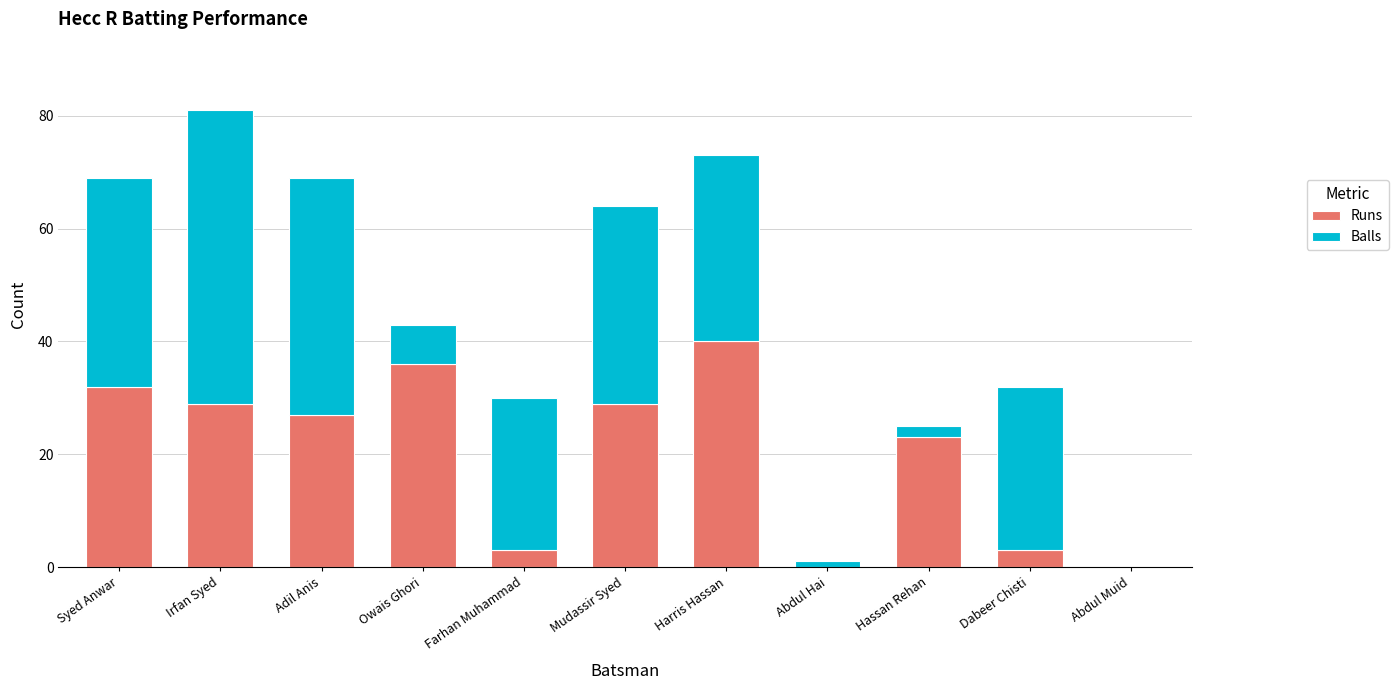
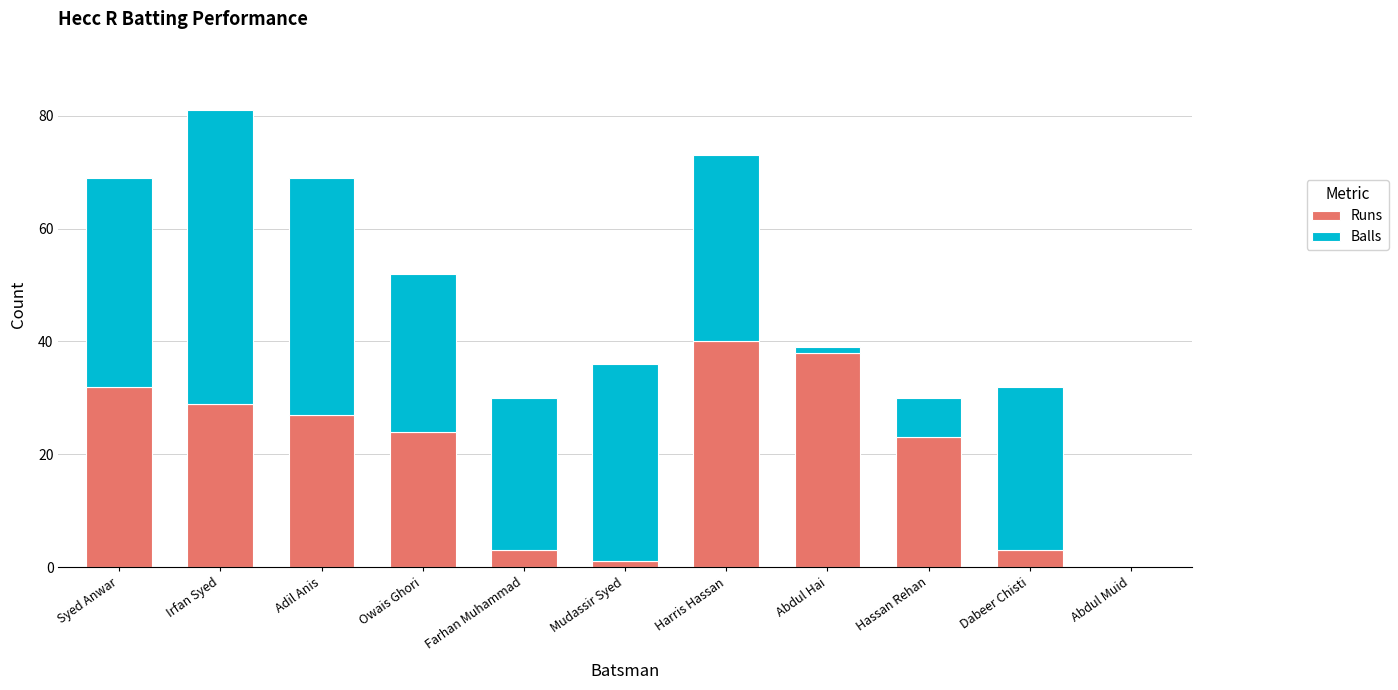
Runs, Owais Ghori: 36 -> 24
Balls, Owais Ghori: 7 -> 28
Runs, Mudassir Syed: 29 -> 1
Runs, Abdul Hai: 0 -> 38
Balls, Hassan Rehan: 2 -> 7
